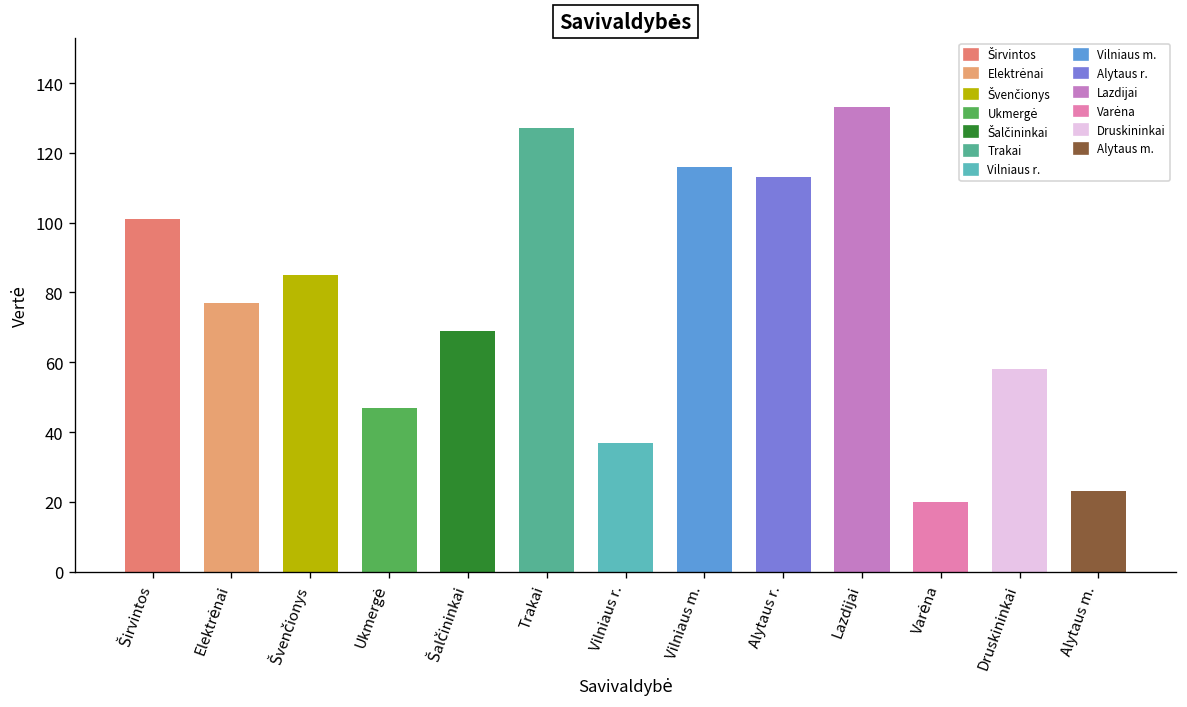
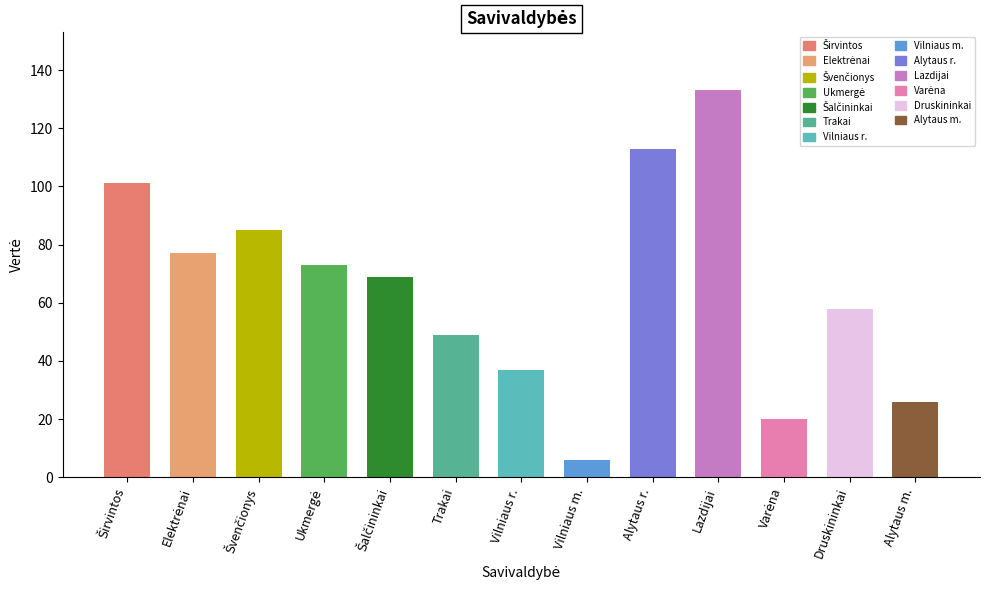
Ukmergė: 47 -> 73
Trakai: 127 -> 49
Vilniaus m.: 116 -> 6
Alytaus m.: 23 -> 26
